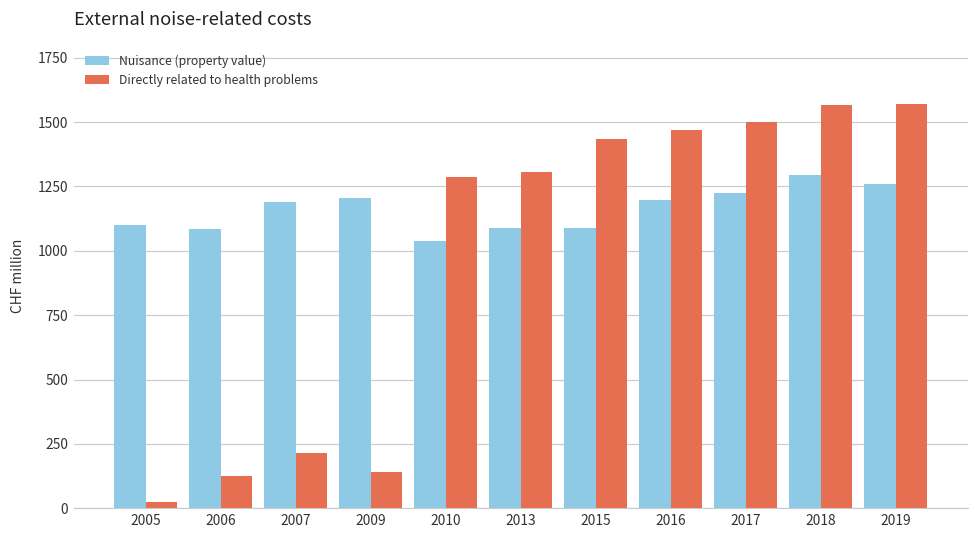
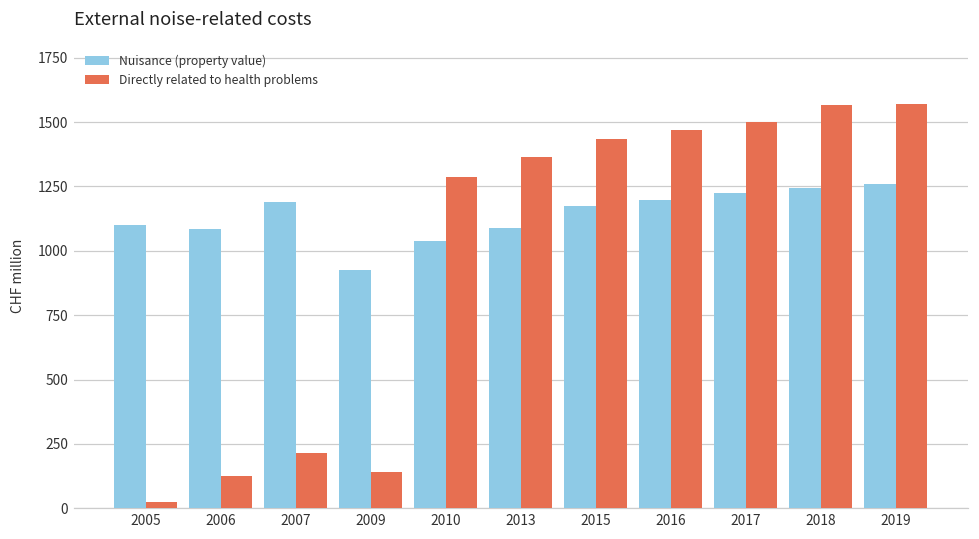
Nuisance (property value), 2009: 1200 -> 920
Directly related to health problems, 2013: 1310 -> 1370
Nuisance (property value), 2015: 1090 -> 1170
Nuisance (property value), 2018: 1300 -> 1250
